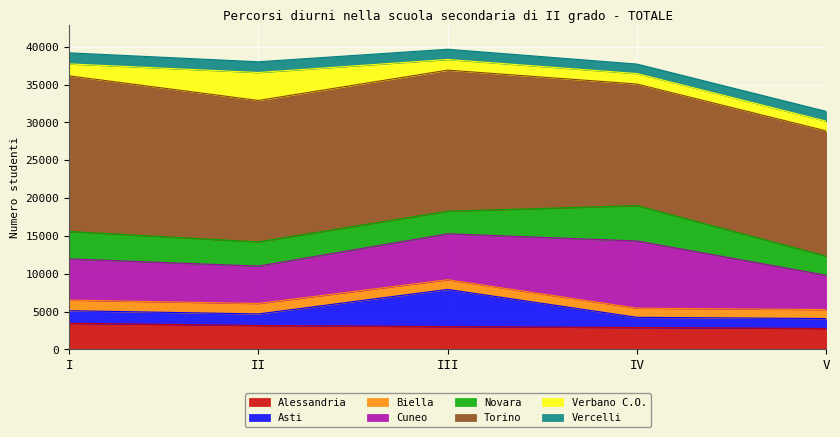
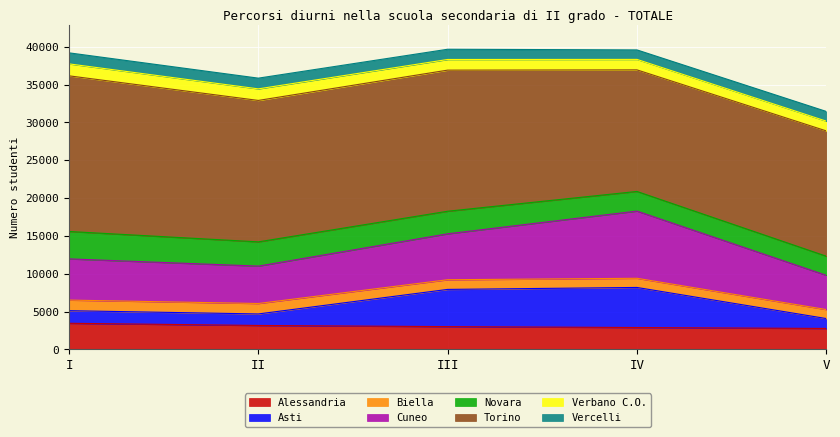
Verbano C.O., II: 4000 -> 2000
Asti, IV: 1000 -> 5000
Novara, IV: 5000 -> 3000
